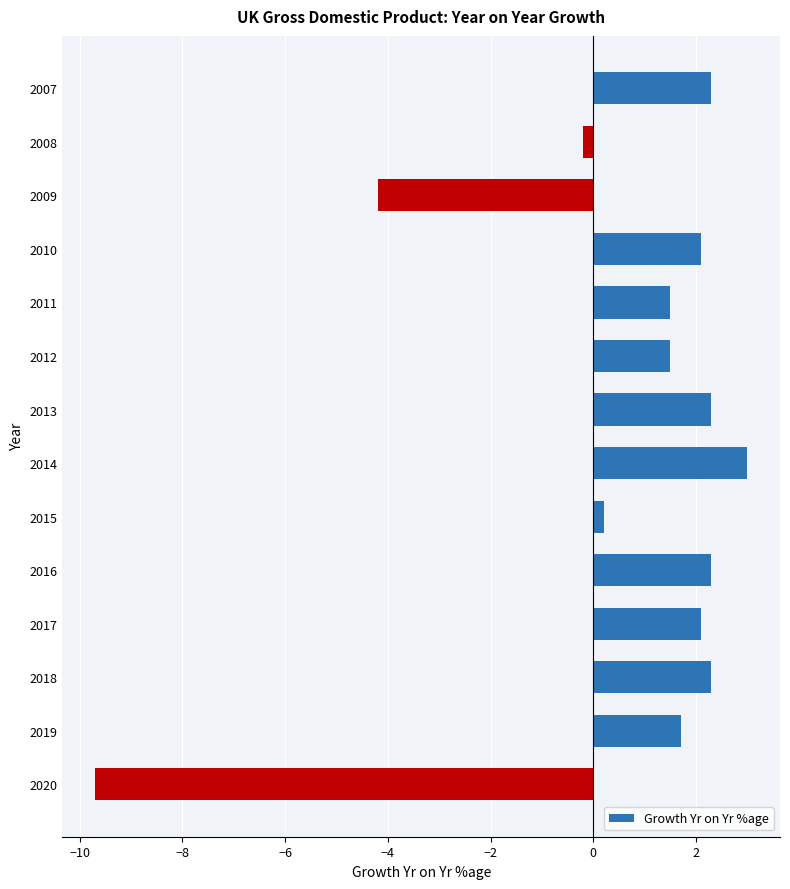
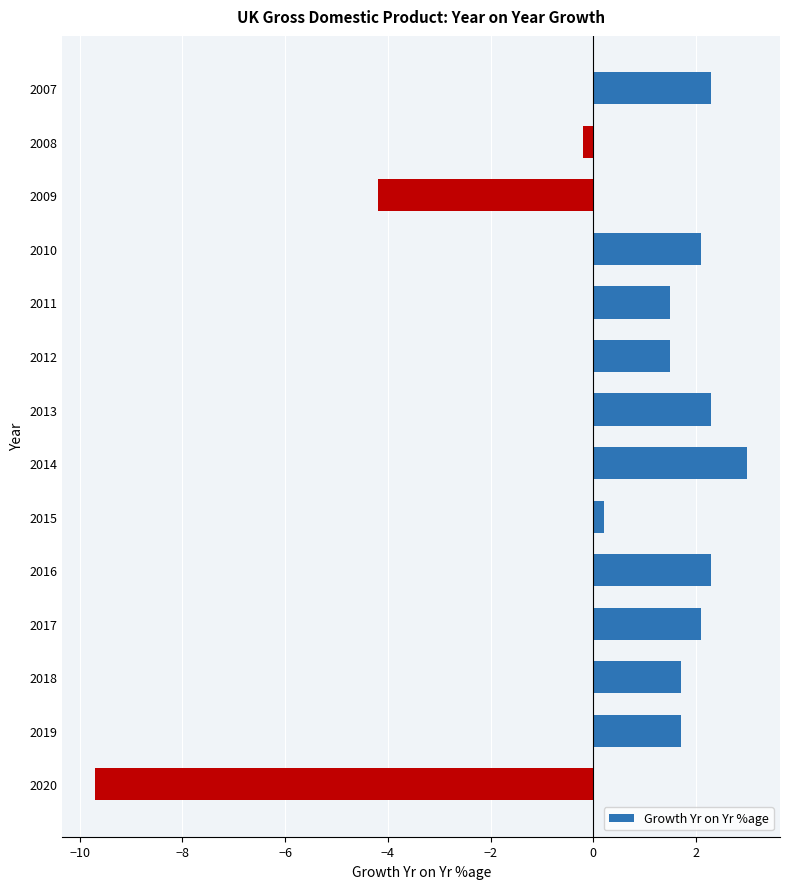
2018: 2.3 -> 1.7
